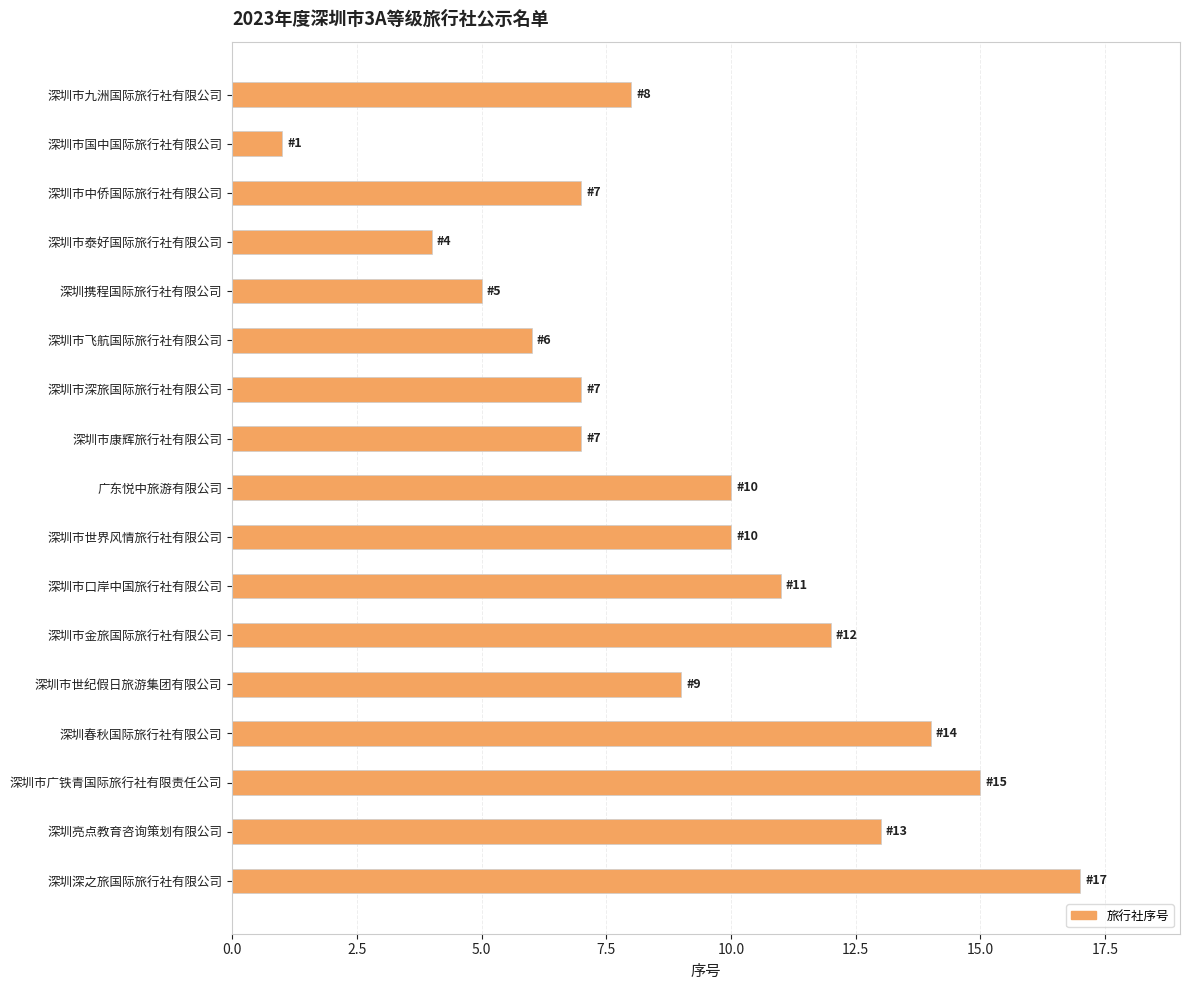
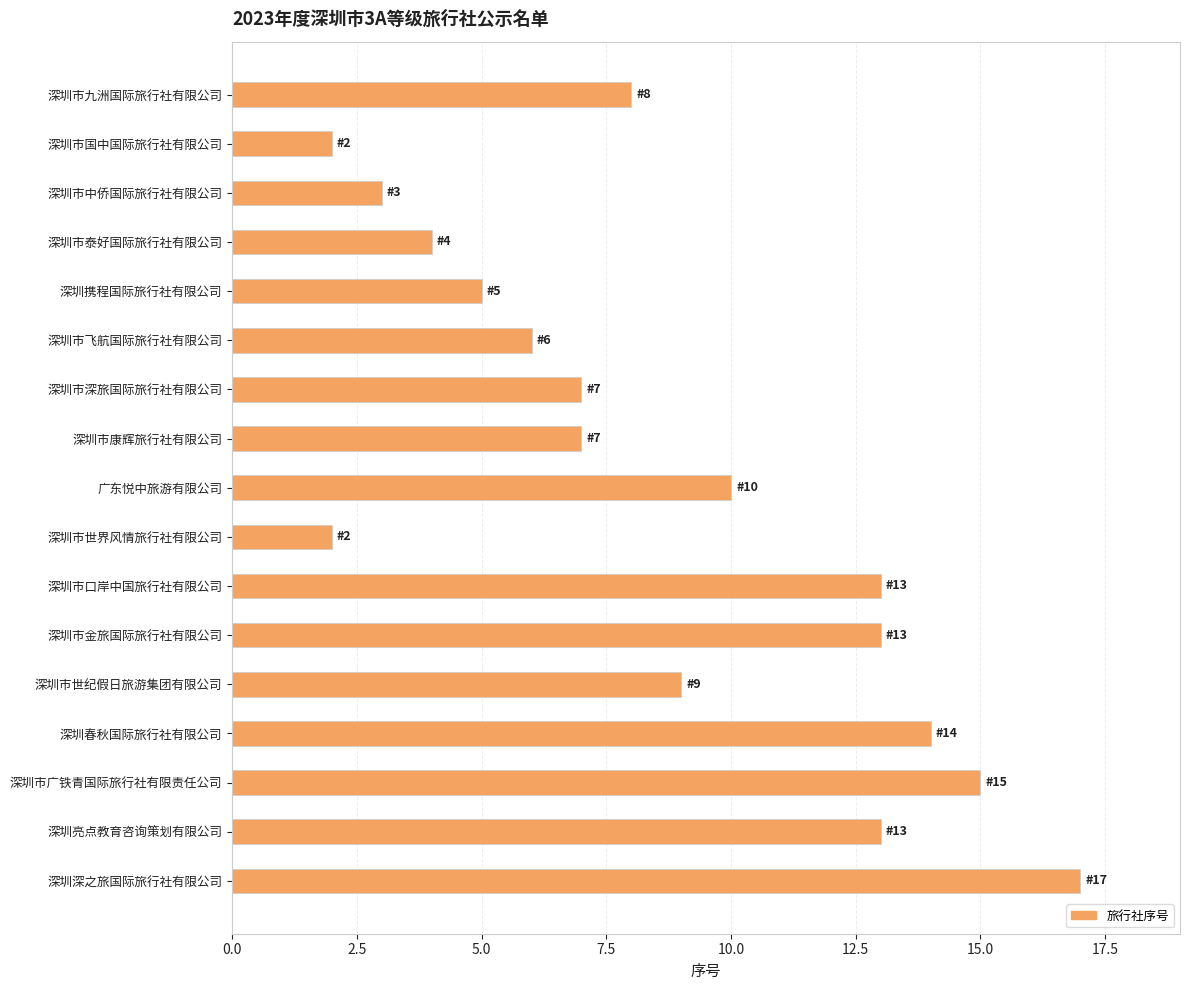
深圳市国中国际旅行社有限公司: 1 -> 2
深圳市中侨国际旅行社有限公司: 7 -> 3
深圳市世界风情旅行社有限公司: 10 -> 2
深圳市口岸中国旅行社有限公司: 11 -> 13
深圳市金旅国际旅行社有限公司: 12 -> 13
